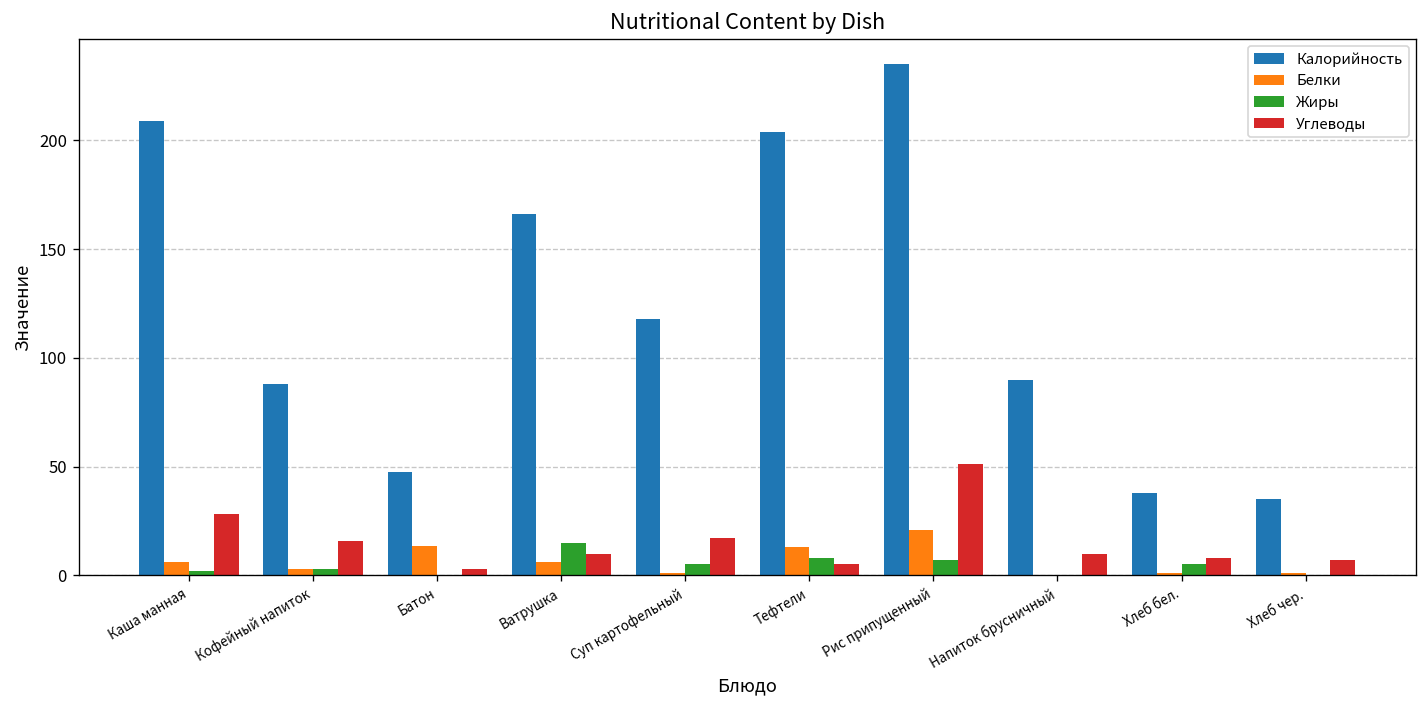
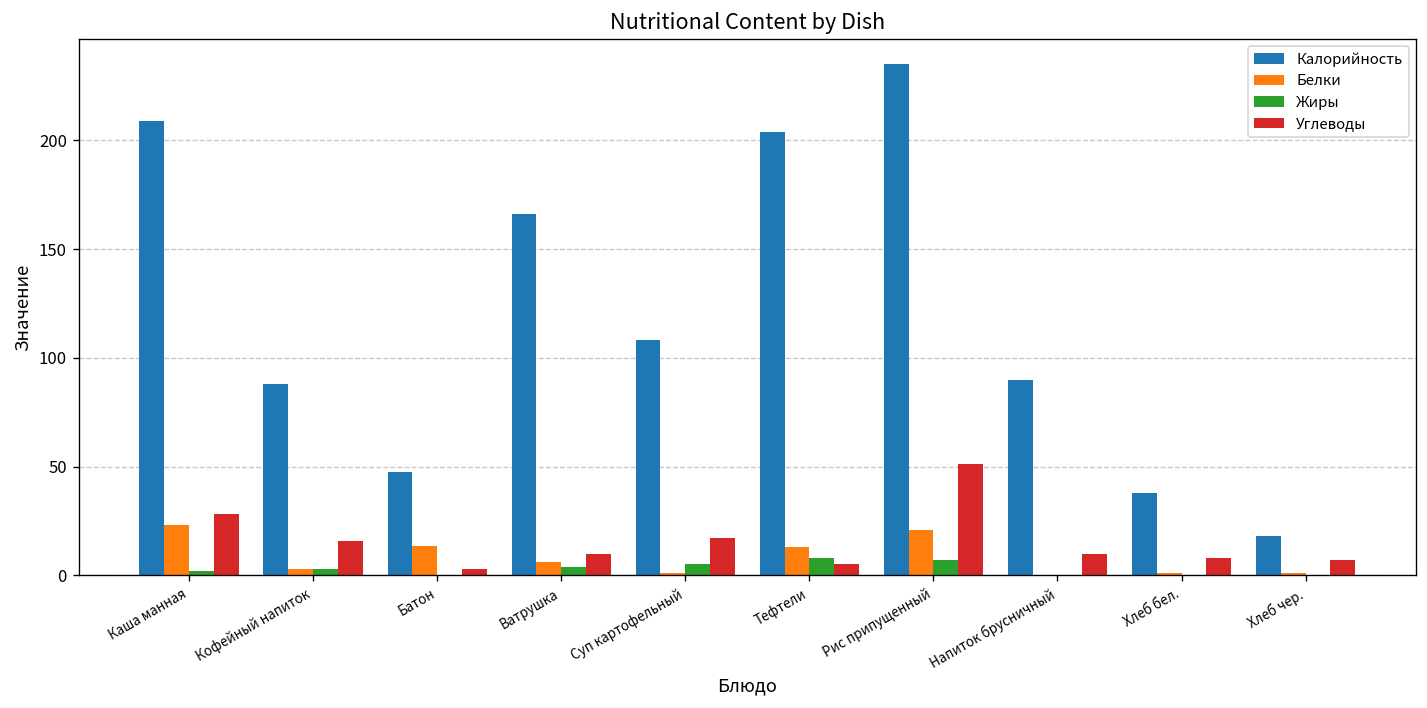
Белки, Каша манная: 6 -> 23
Жиры, Ватрушка: 15 -> 4
Калорийность, Суп картофельный: 118 -> 108
Жиры, Хлеб бел.: 5 -> 0
Калорийность, Хлеб чер.: 35 -> 18
